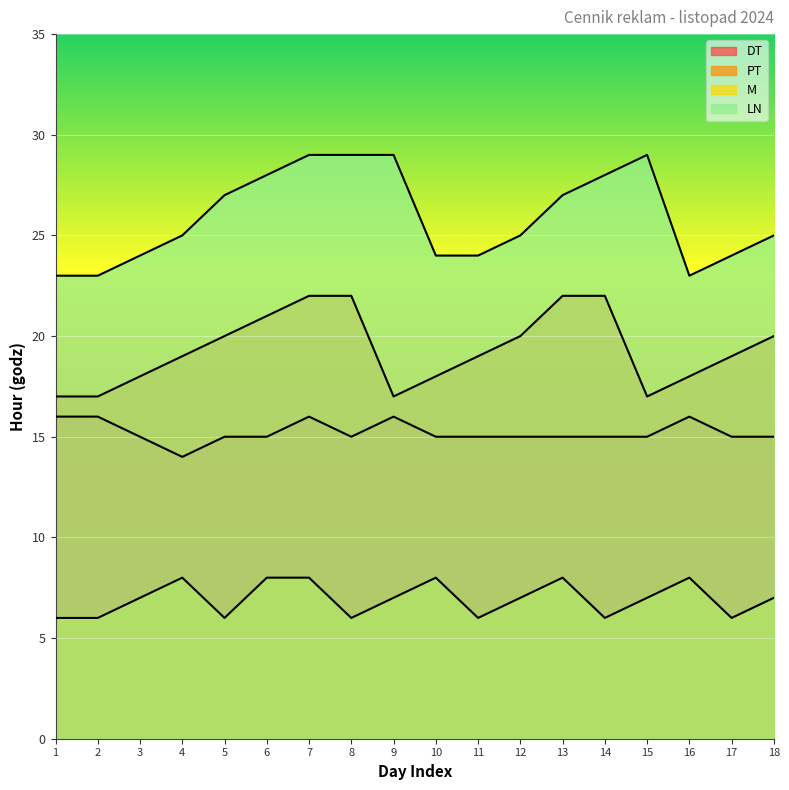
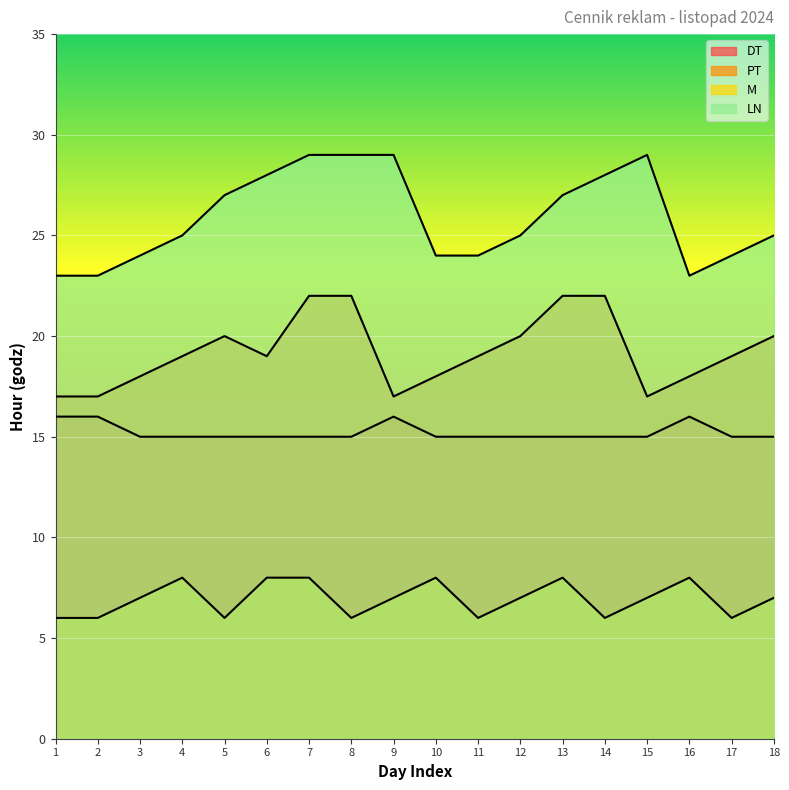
DT, 4: 14 -> 15
PT, 6: 21 -> 19
DT, 7: 16 -> 15
